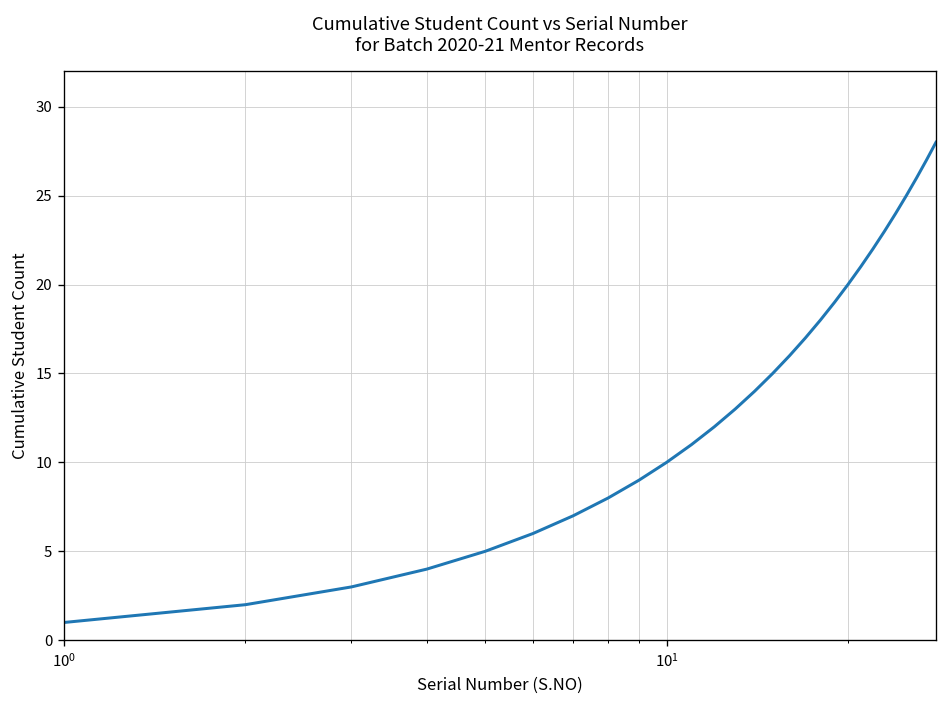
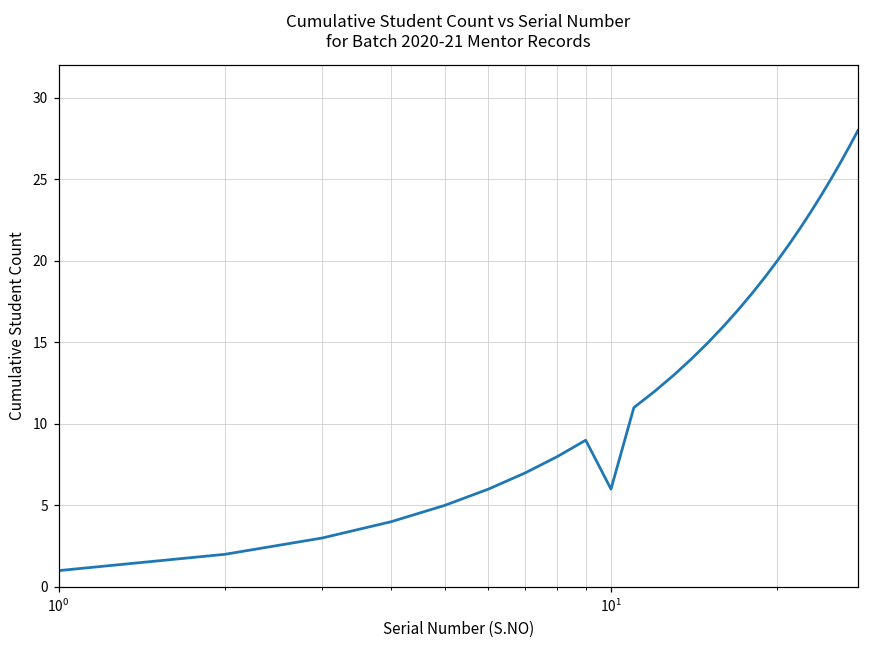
10^1: 10 -> 6
